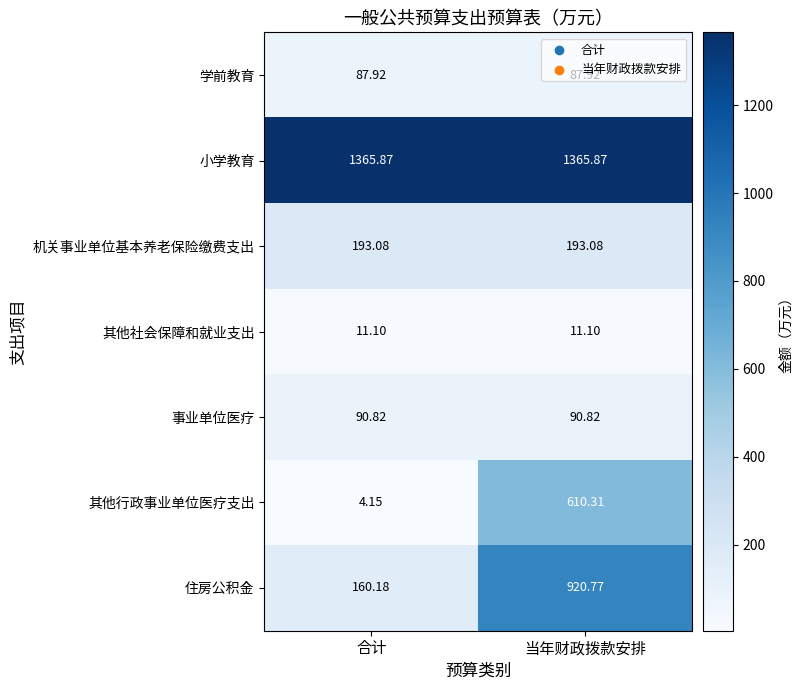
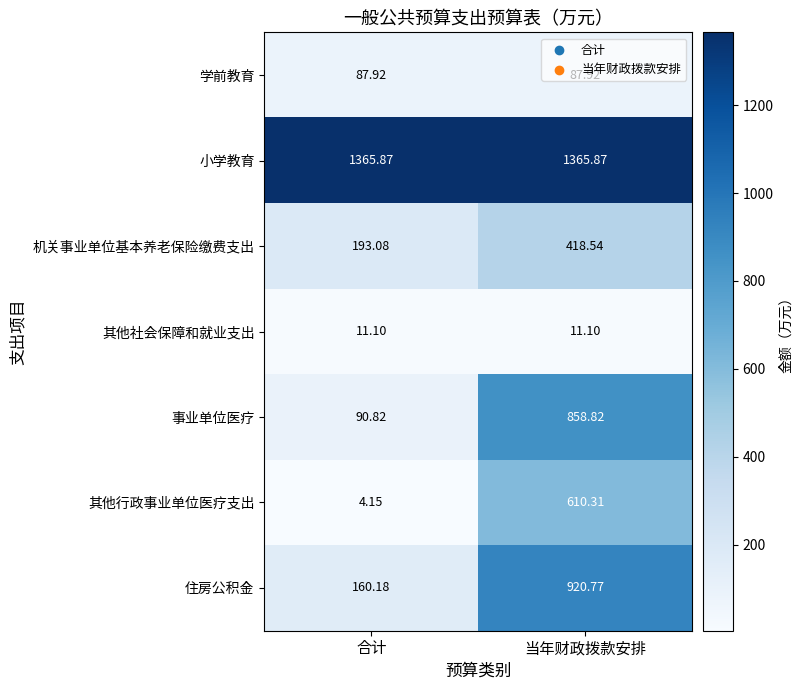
机关事业单位基本养老保险缴费支出, 当年财政拨款安排: 193.08 -> 418.54
事业单位医疗, 当年财政拨款安排: 90.82 -> 858.82
